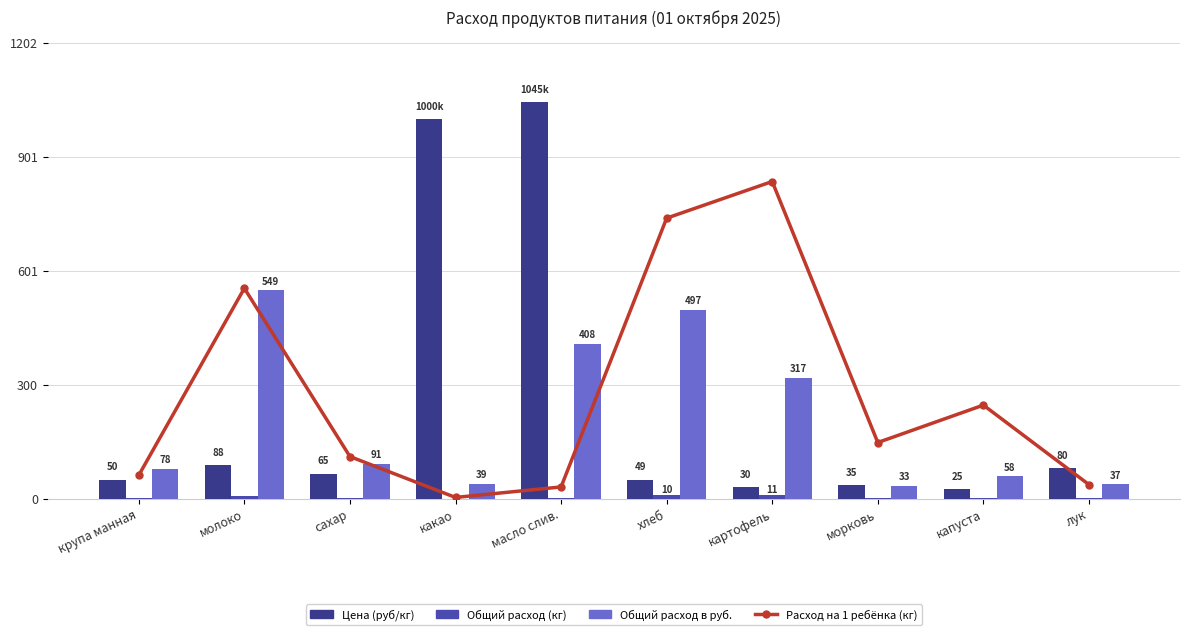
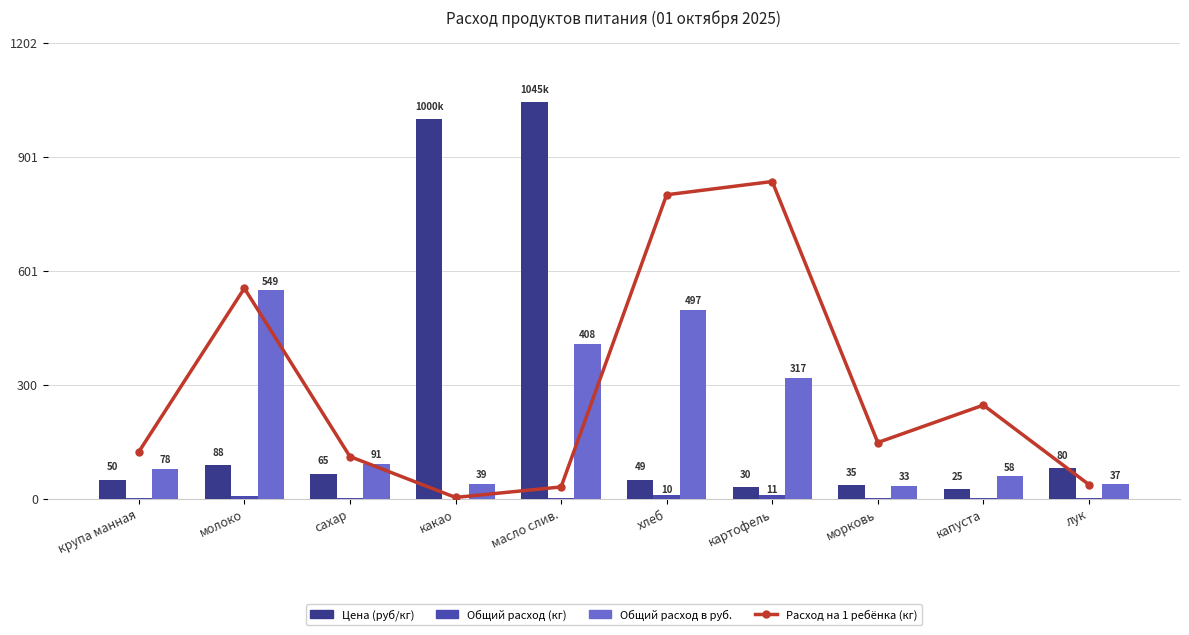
Расход на 1 ребёнка (кг), крупа манная: 60 -> 120
Расход на 1 ребёнка (кг), хлеб: 740 -> 800
